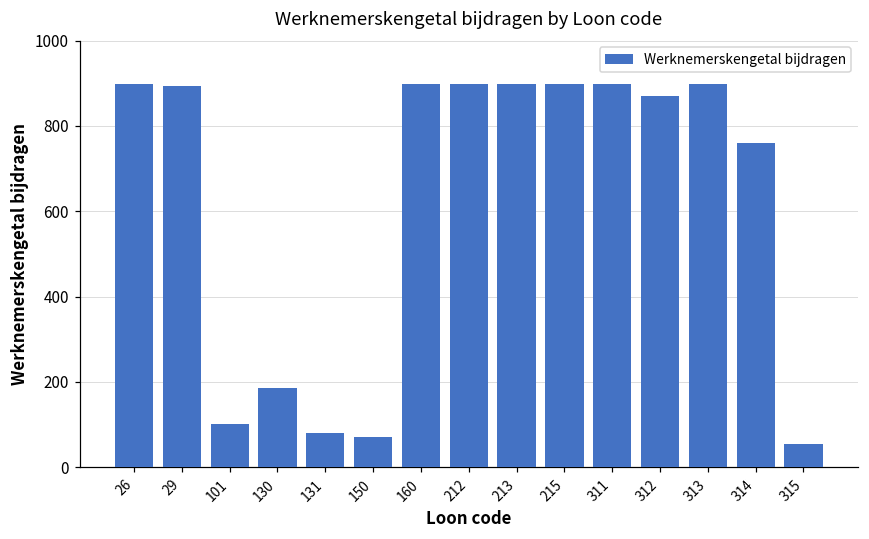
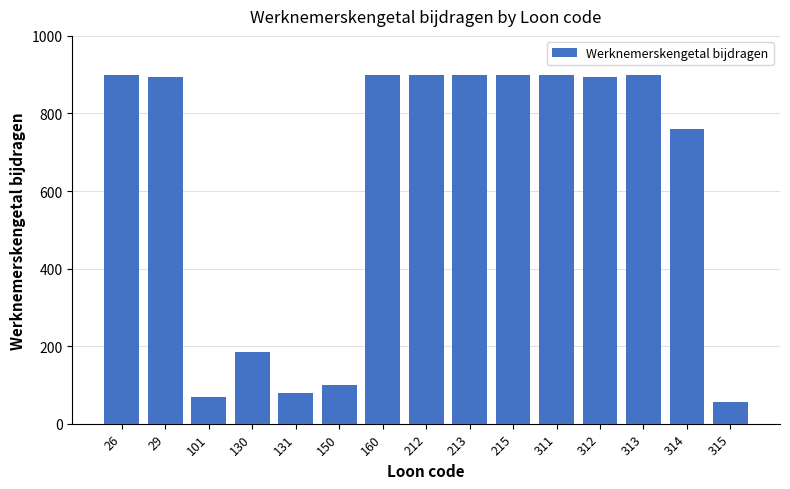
101: 100 -> 70
150: 70 -> 100
312: 870 -> 890
